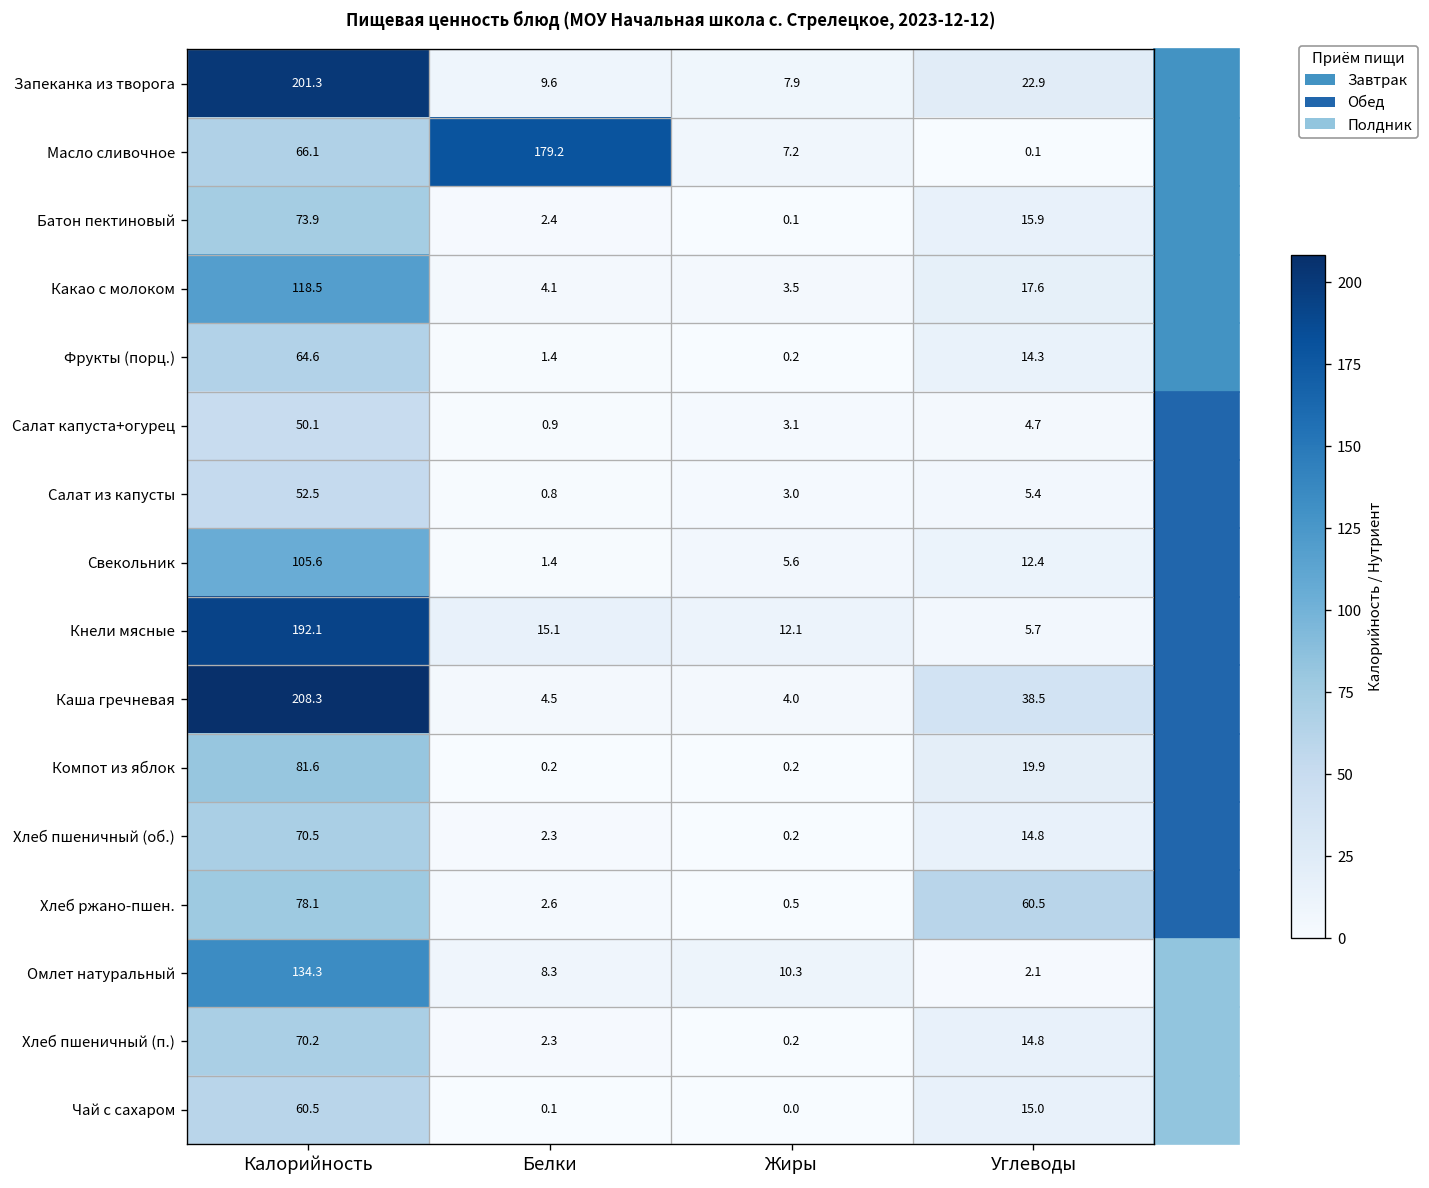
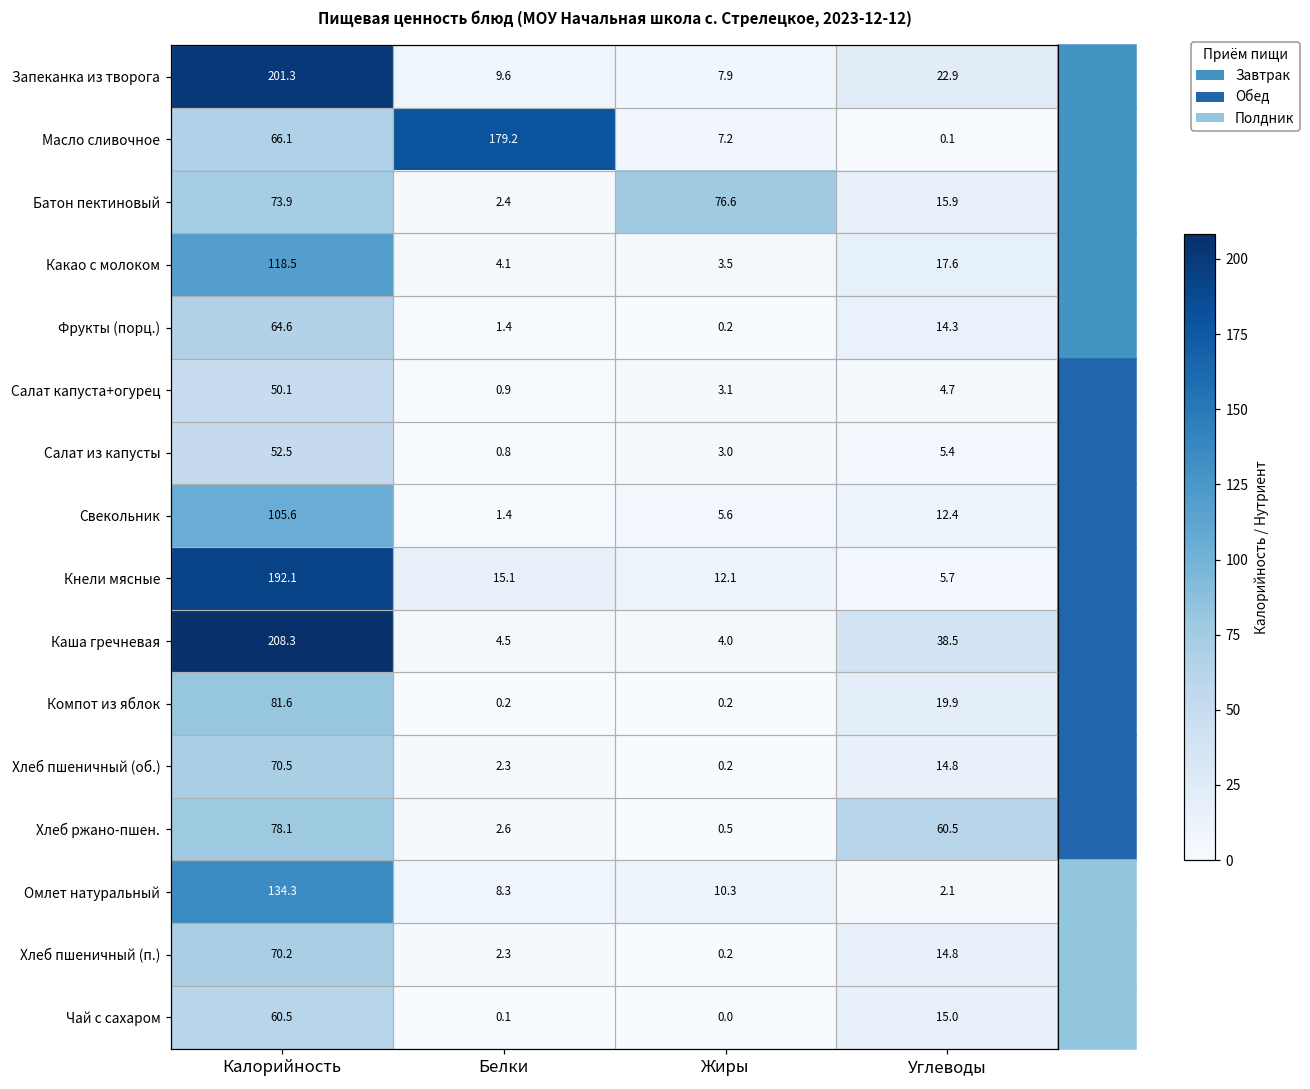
Батон пектиновый, Жиры: 0.1 -> 76.6
